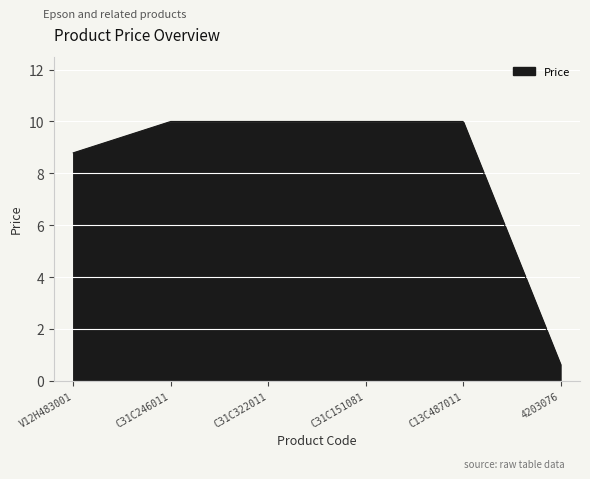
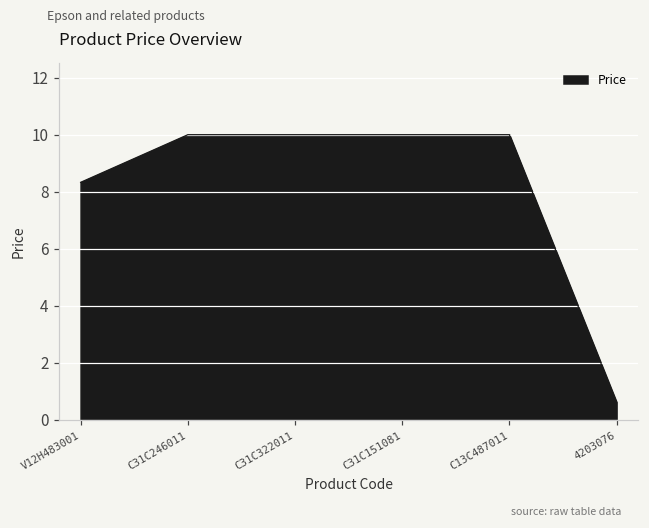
V12H483001: 8.8 -> 8.3
